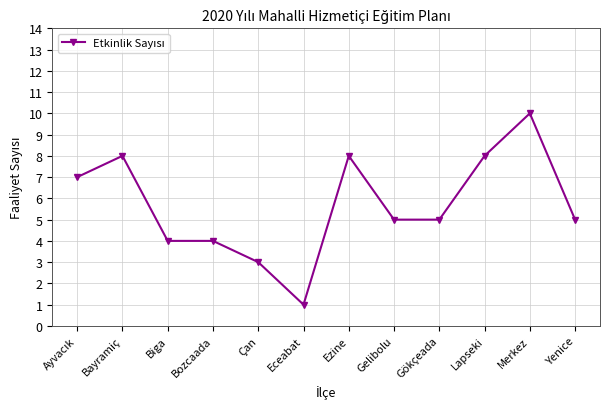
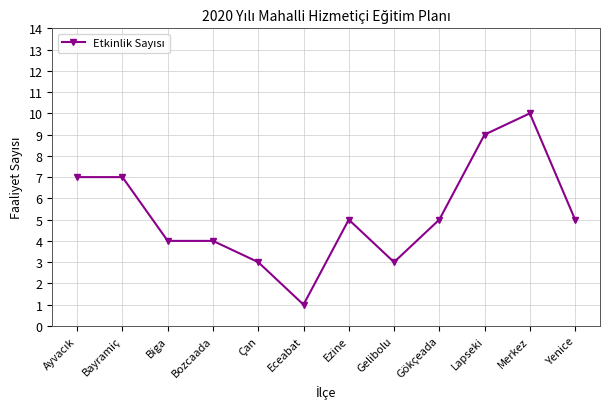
Bayramiç: 8 -> 7
Ezine: 8 -> 5
Gelibolu: 5 -> 3
Lapseki: 8 -> 9
